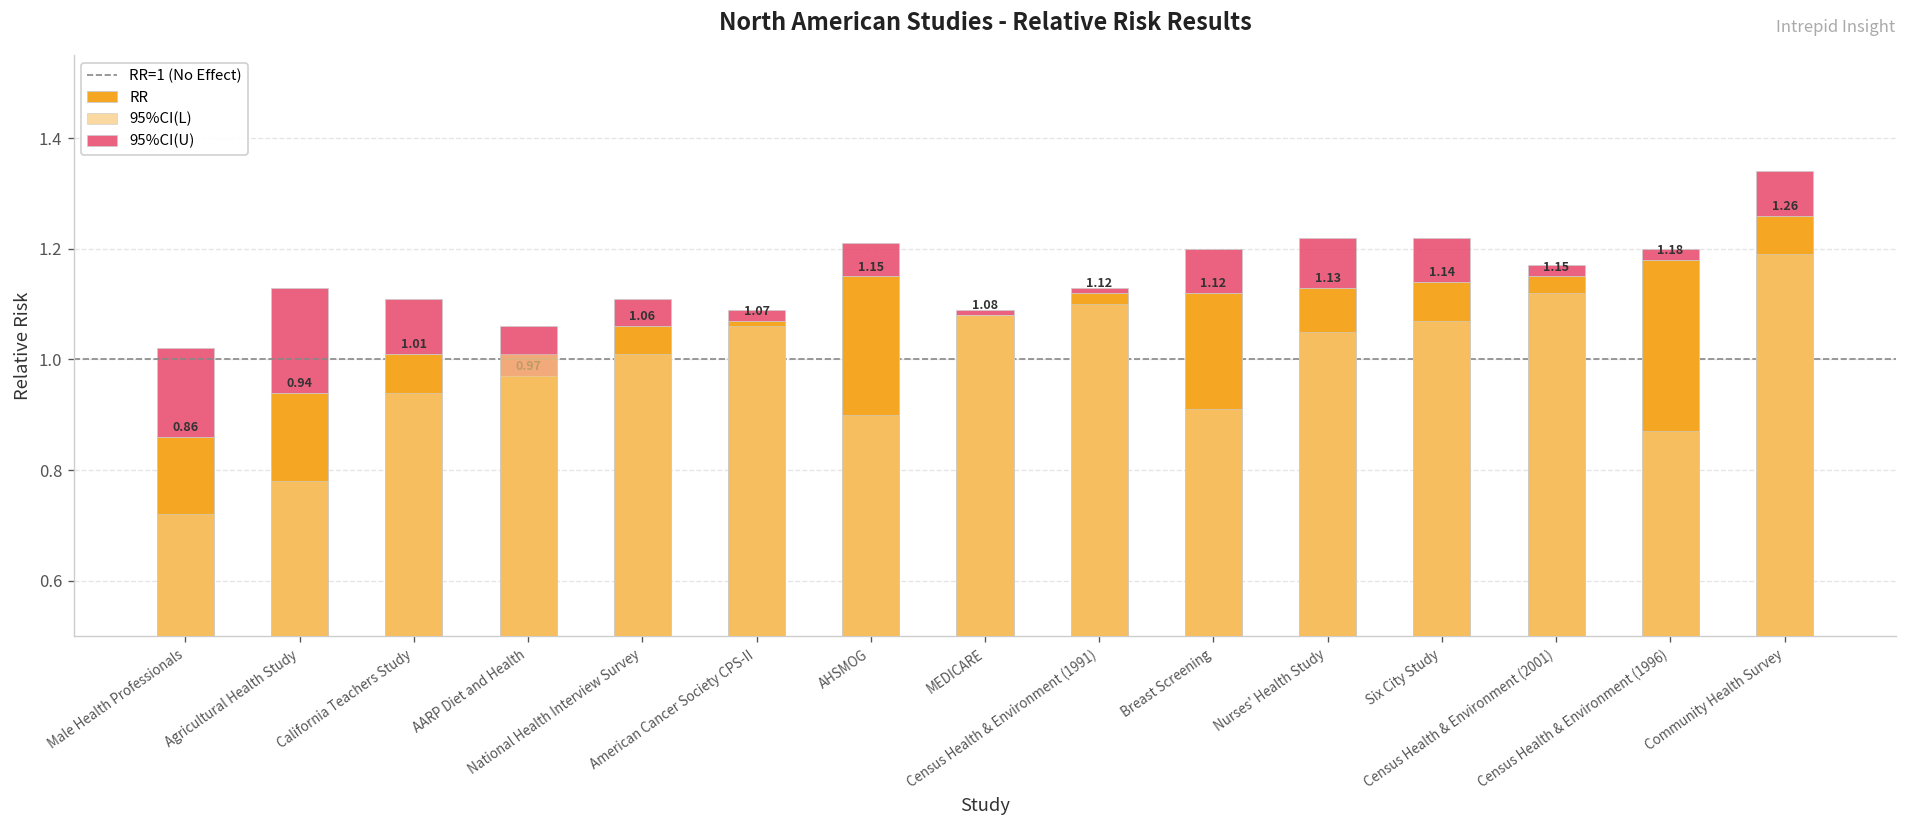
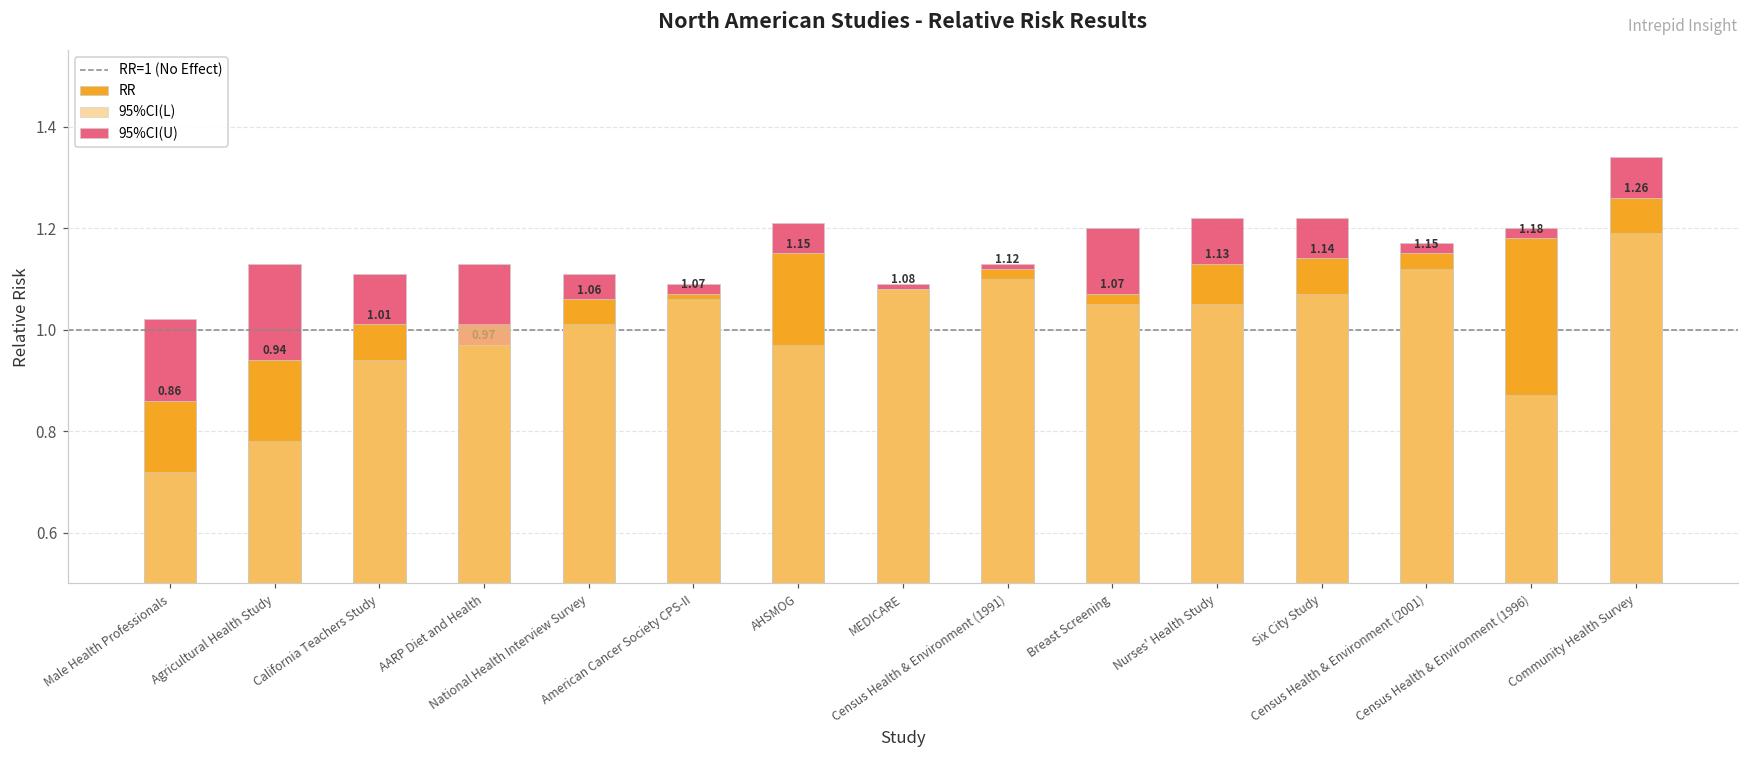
95%CI(U), AARP Diet and Health: 1.06 -> 1.13
95%CI(L), AHSMOG: 0.90 -> 0.97
RR, Breast Screening: 1.12 -> 1.07
95%CI(L), Breast Screening: 0.91 -> 1.05
